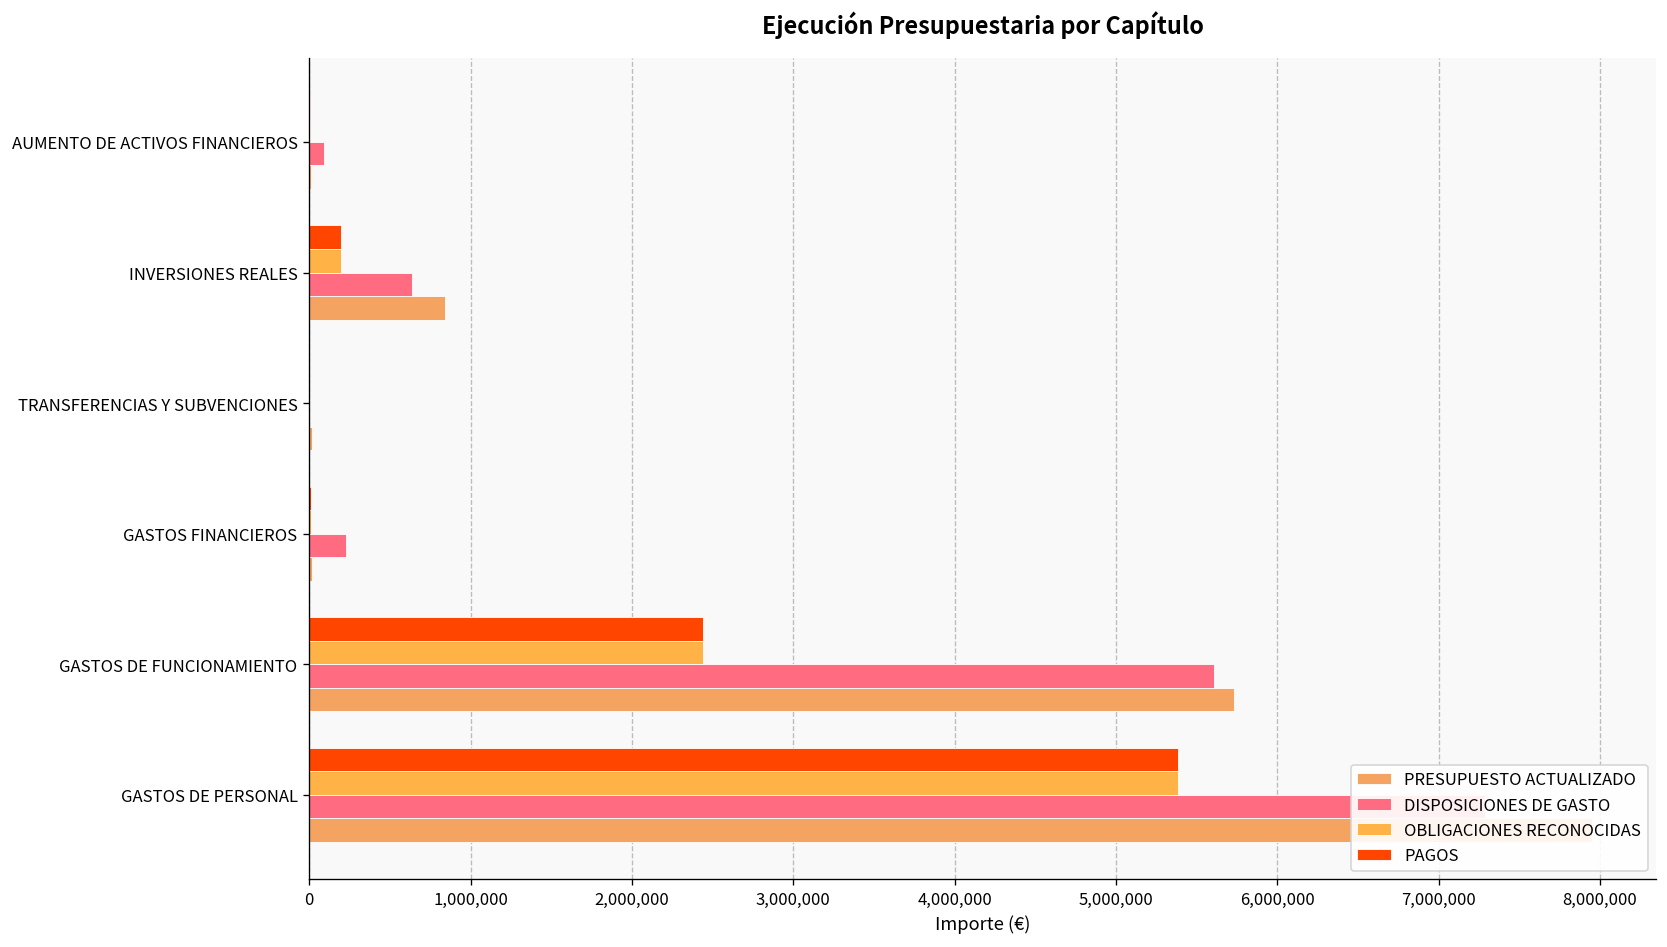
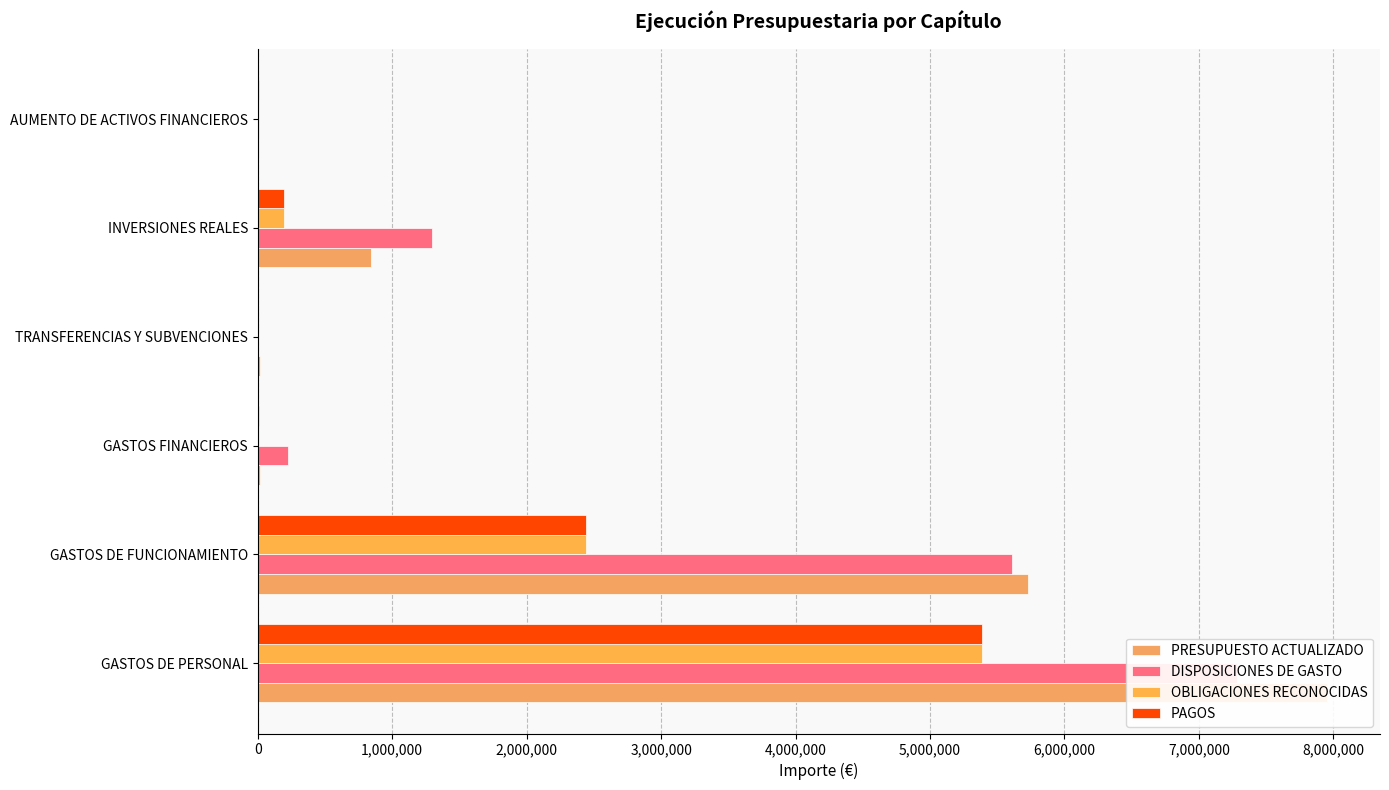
DISPOSICIONES DE GASTO, AUMENTO DE ACTIVOS FINANCIEROS: 90,000 -> 10,000
DISPOSICIONES DE GASTO, INVERSIONES REALES: 640,000 -> 1,300,000
